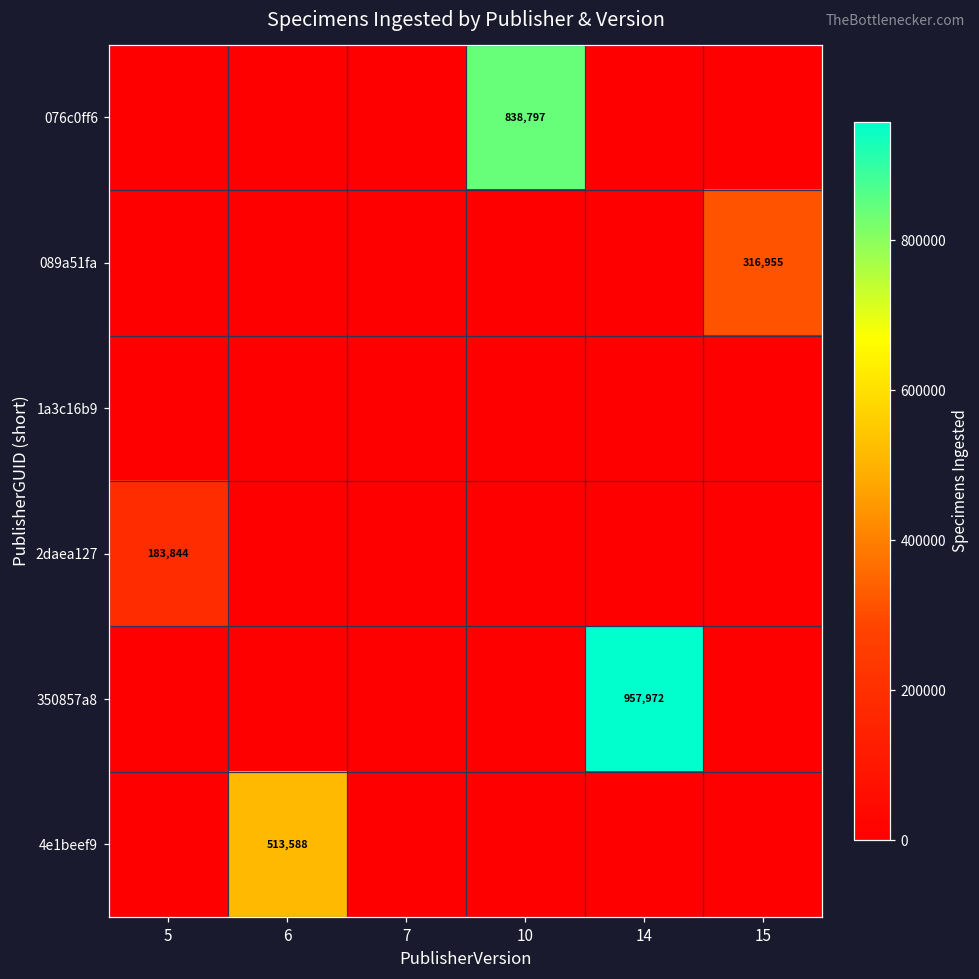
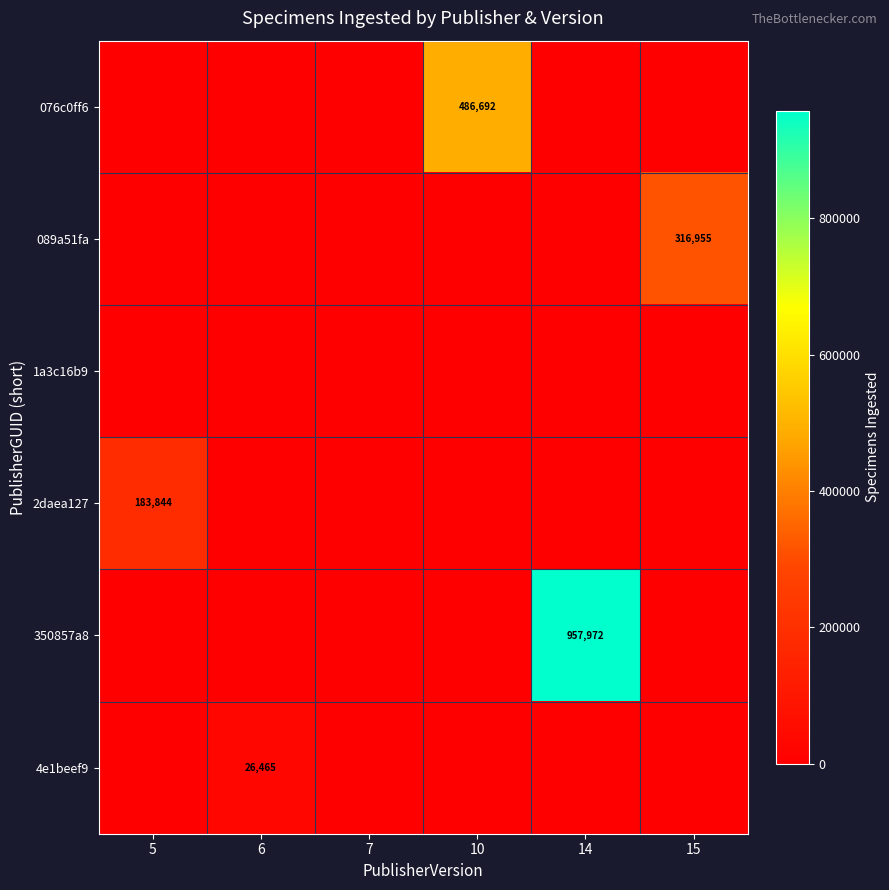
076c0ff6, 10: 838,797 -> 486,692
4e1beef9, 6: 513,588 -> 26,465
